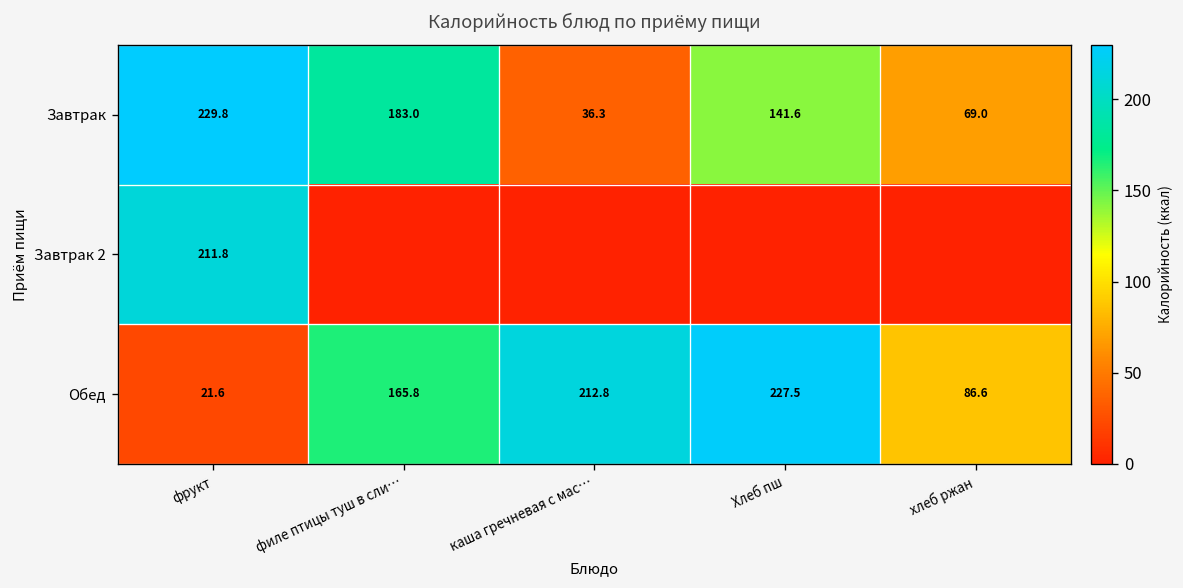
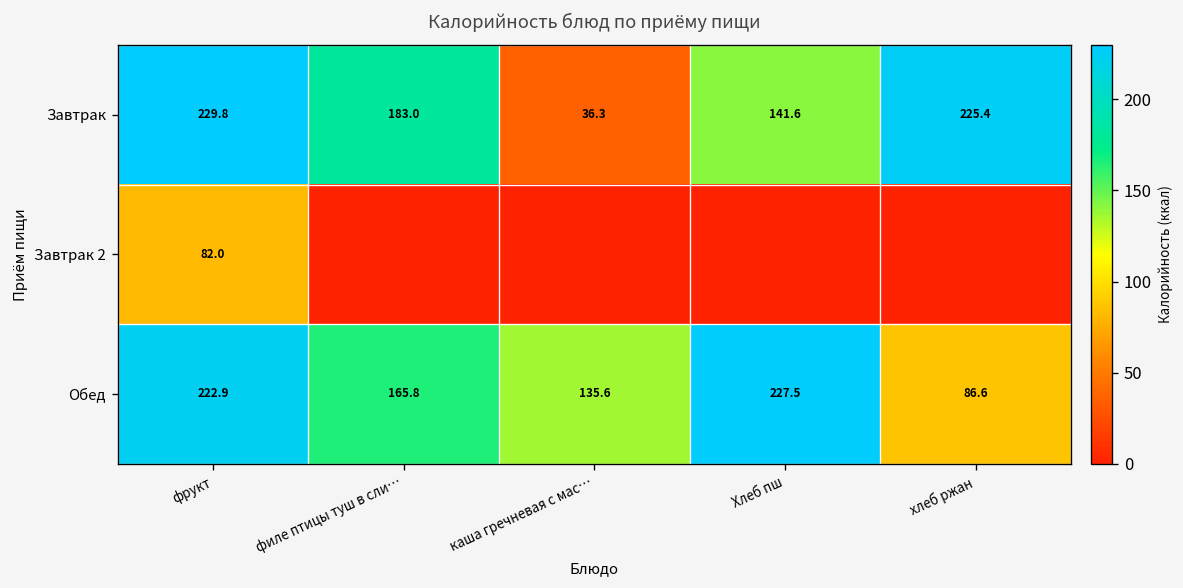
Завтрак, хлеб ржан: 69.0 -> 225.4
Завтрак 2, фрукт: 211.8 -> 82.0
Обед, фрукт: 21.6 -> 222.9
Обед, каша гречневая с мас…: 212.8 -> 135.6
